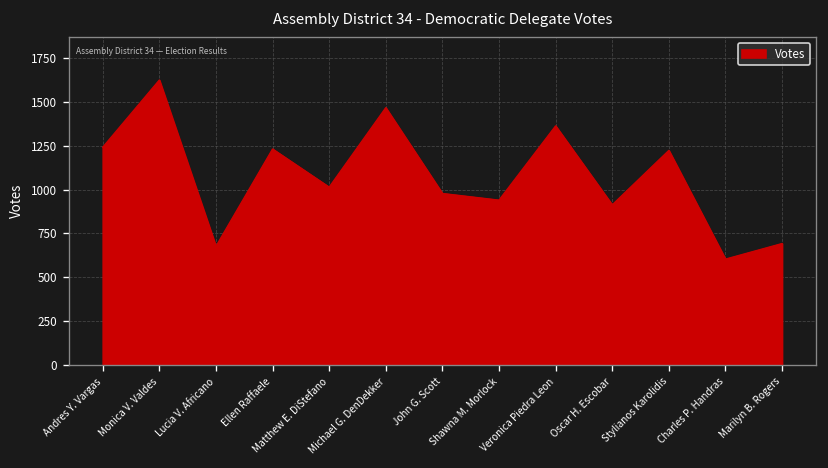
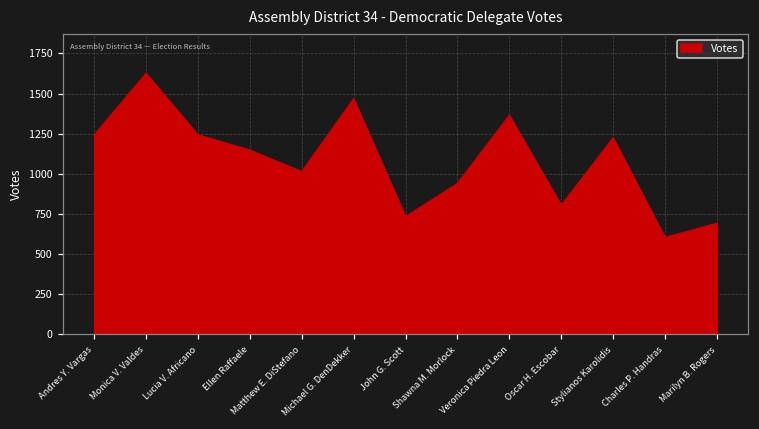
Lucia V. Africano: 680 -> 1240
Ellen Raffaele: 1230 -> 1150
John G. Scott: 980 -> 730
Oscar H. Escobar: 910 -> 800
